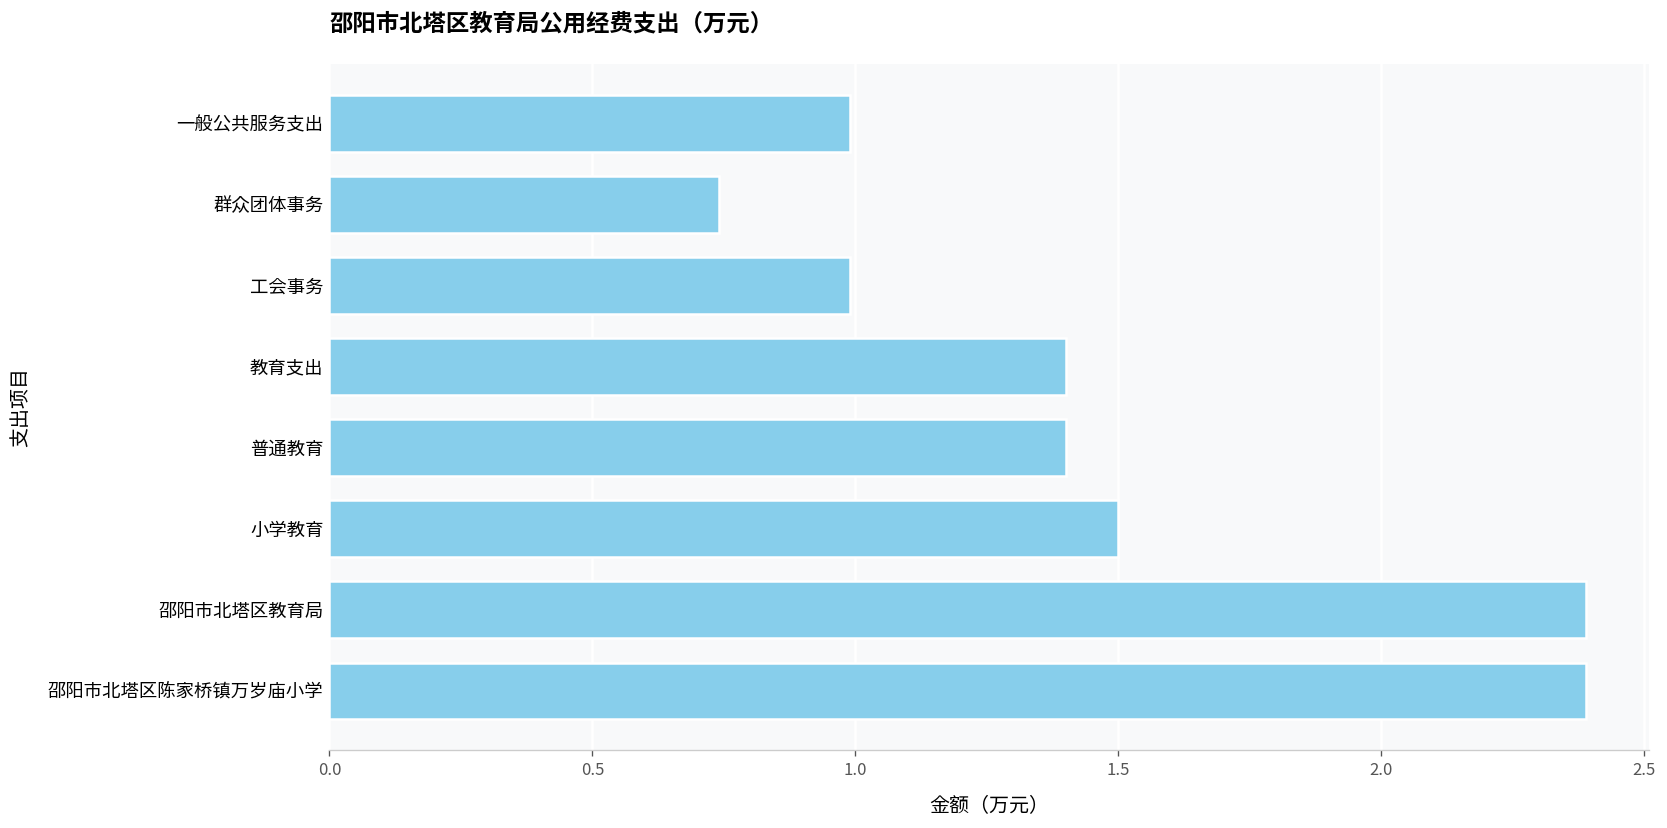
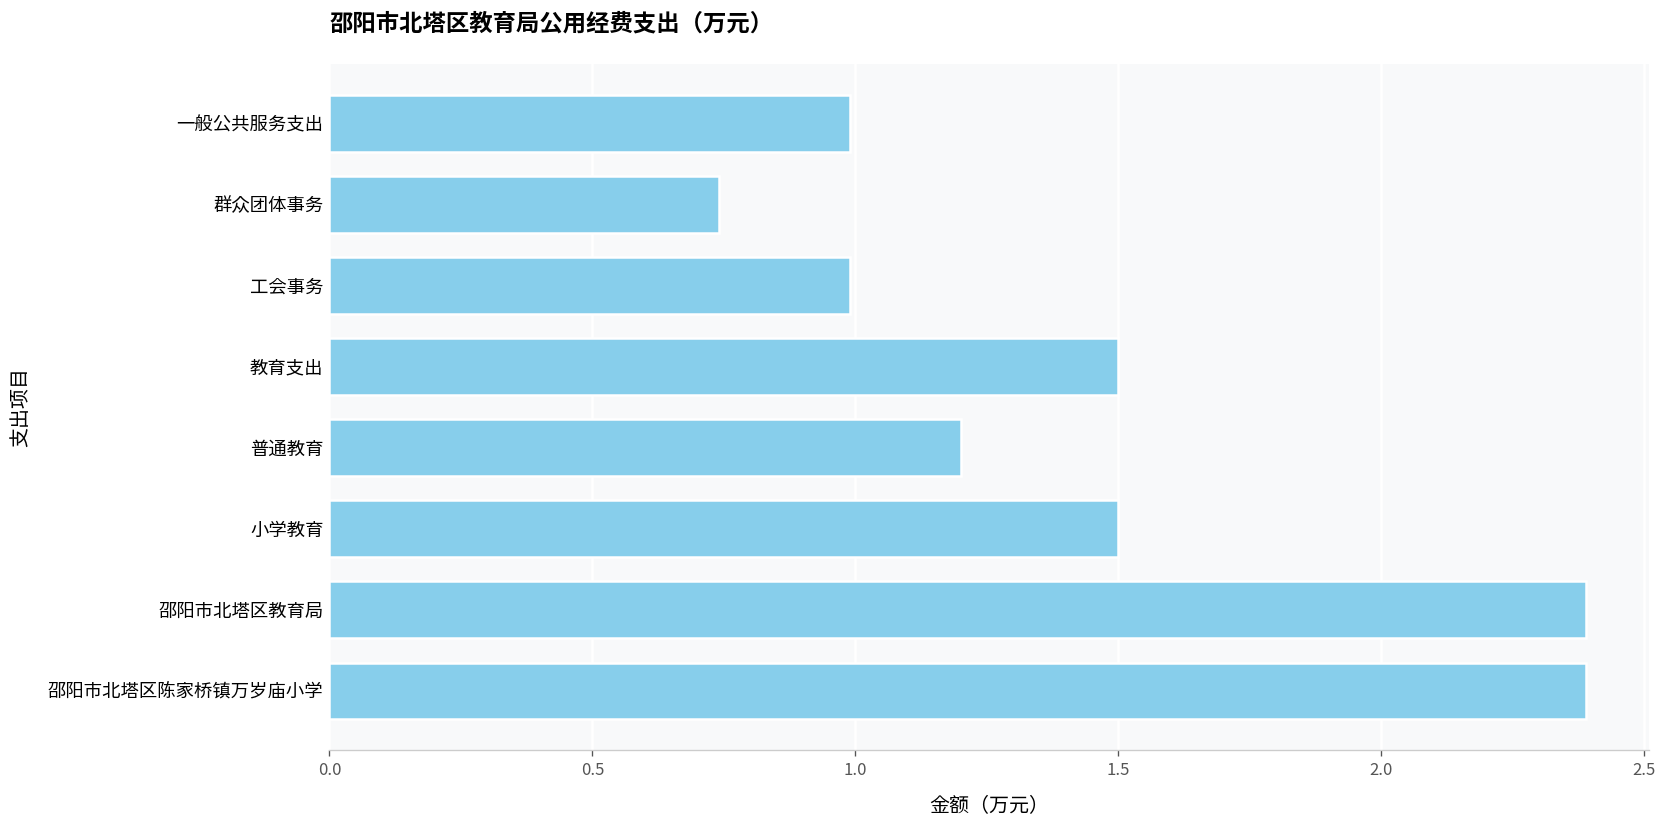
教育支出: 1.4 -> 1.5
普通教育: 1.4 -> 1.2
